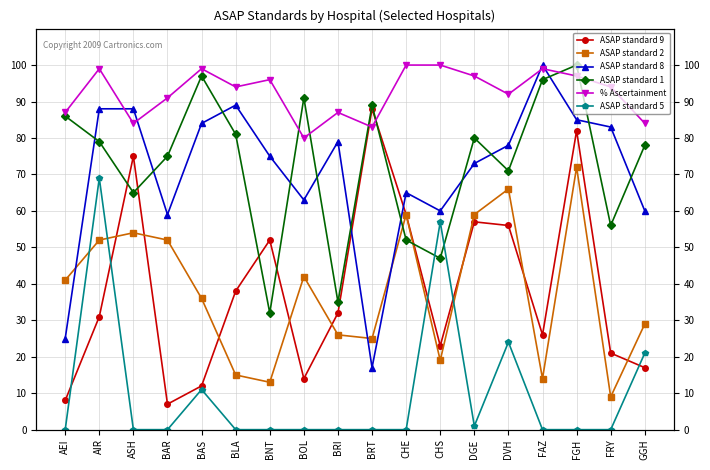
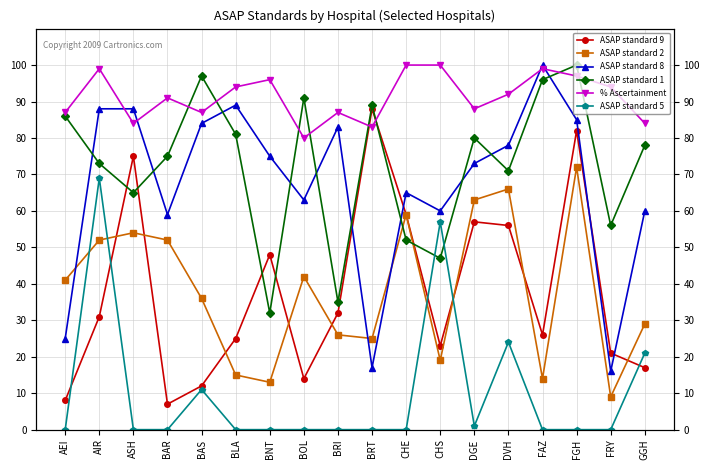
ASAP standard 1, AIR: 79 -> 73
% Ascertainment, BAS: 99 -> 87
ASAP standard 9, BLA: 38 -> 25
ASAP standard 9, BNT: 52 -> 48
ASAP standard 8, BRI: 79 -> 83
ASAP standard 2, DGE: 59 -> 63
% Ascertainment, DGE: 97 -> 88
ASAP standard 8, FRY: 83 -> 16
